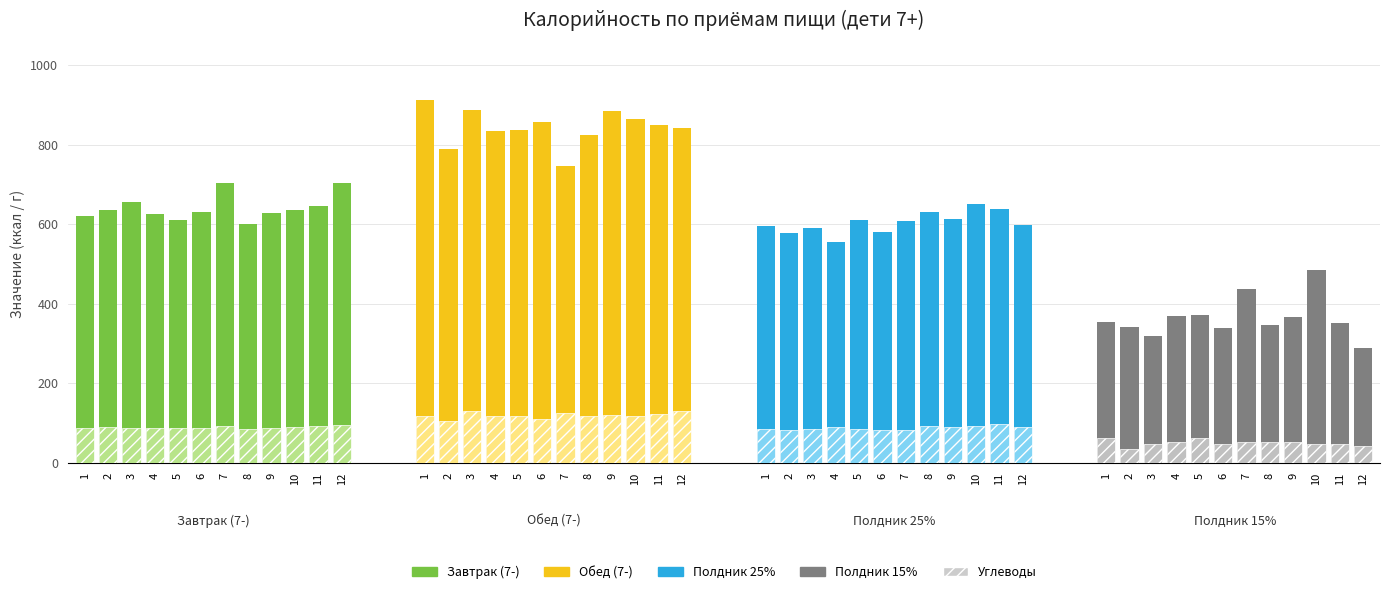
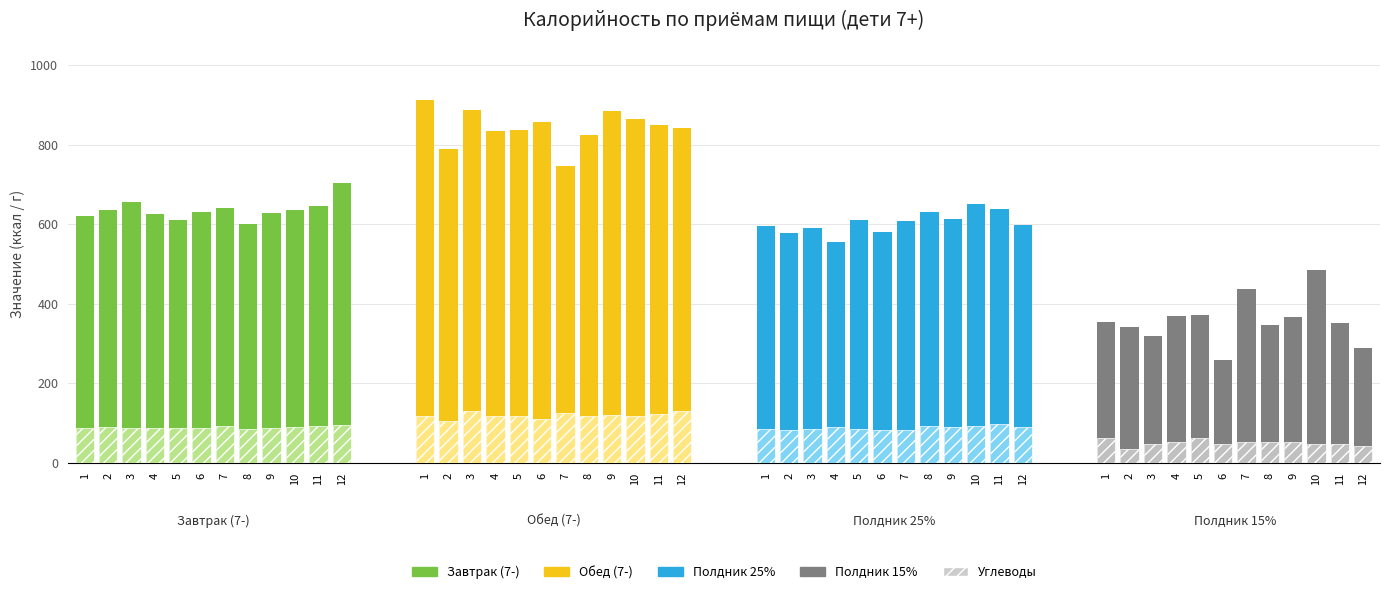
Завтрак (7-), 7: 700 -> 640
Полдник 15%, 6: 340 -> 260
